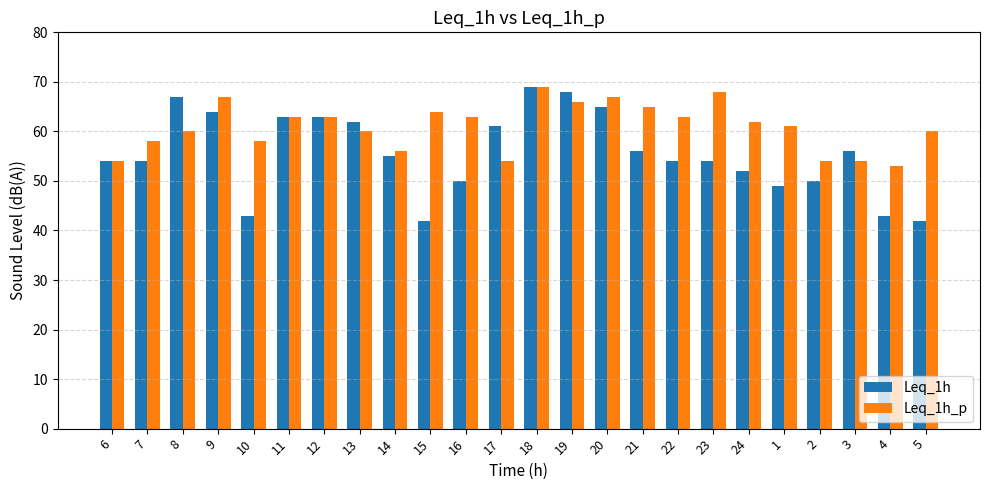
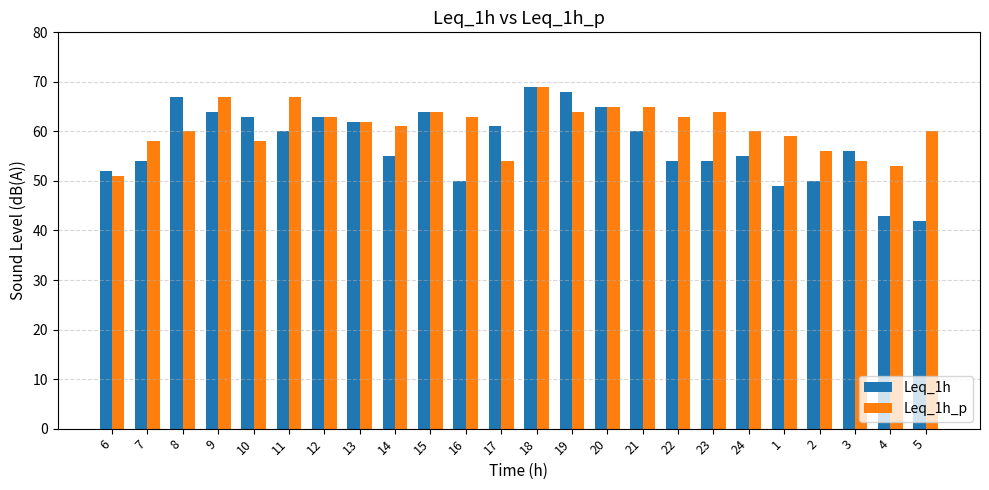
Leq_1h, 6: 54 -> 52
Leq_1h_p, 6: 54 -> 51
Leq_1h, 10: 43 -> 63
Leq_1h, 11: 63 -> 60
Leq_1h_p, 11: 63 -> 67
Leq_1h_p, 13: 60 -> 62
Leq_1h_p, 14: 56 -> 61
Leq_1h, 15: 42 -> 64
Leq_1h_p, 19: 66 -> 64
Leq_1h_p, 20: 67 -> 65
Leq_1h, 21: 56 -> 60
Leq_1h_p, 23: 68 -> 64
Leq_1h, 24: 52 -> 55
Leq_1h_p, 24: 62 -> 60
Leq_1h_p, 1: 61 -> 59
Leq_1h_p, 2: 54 -> 56
